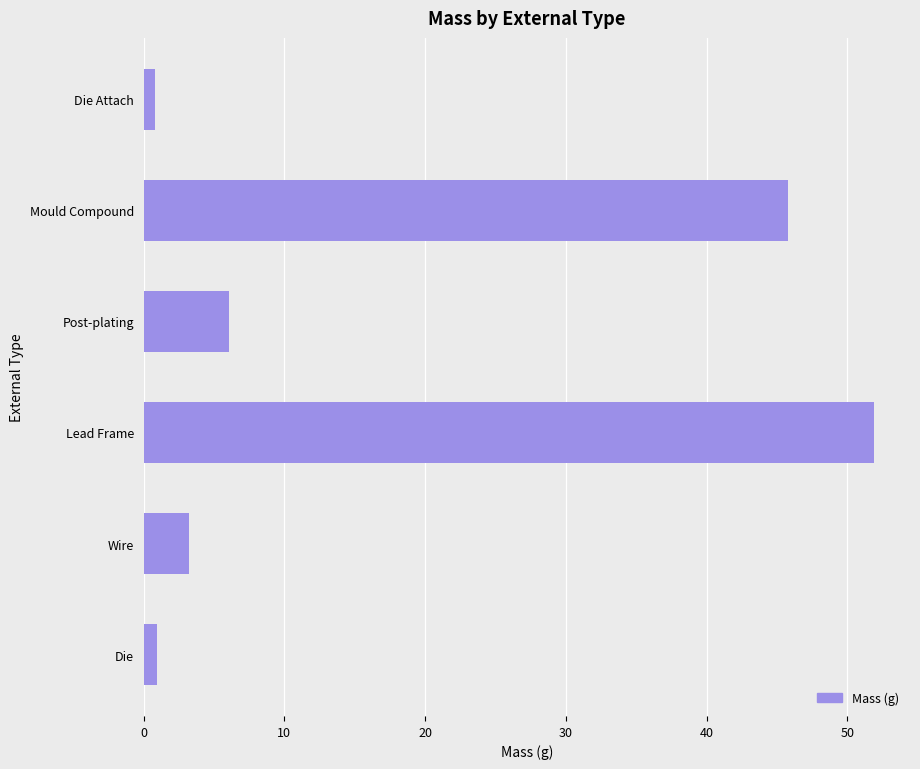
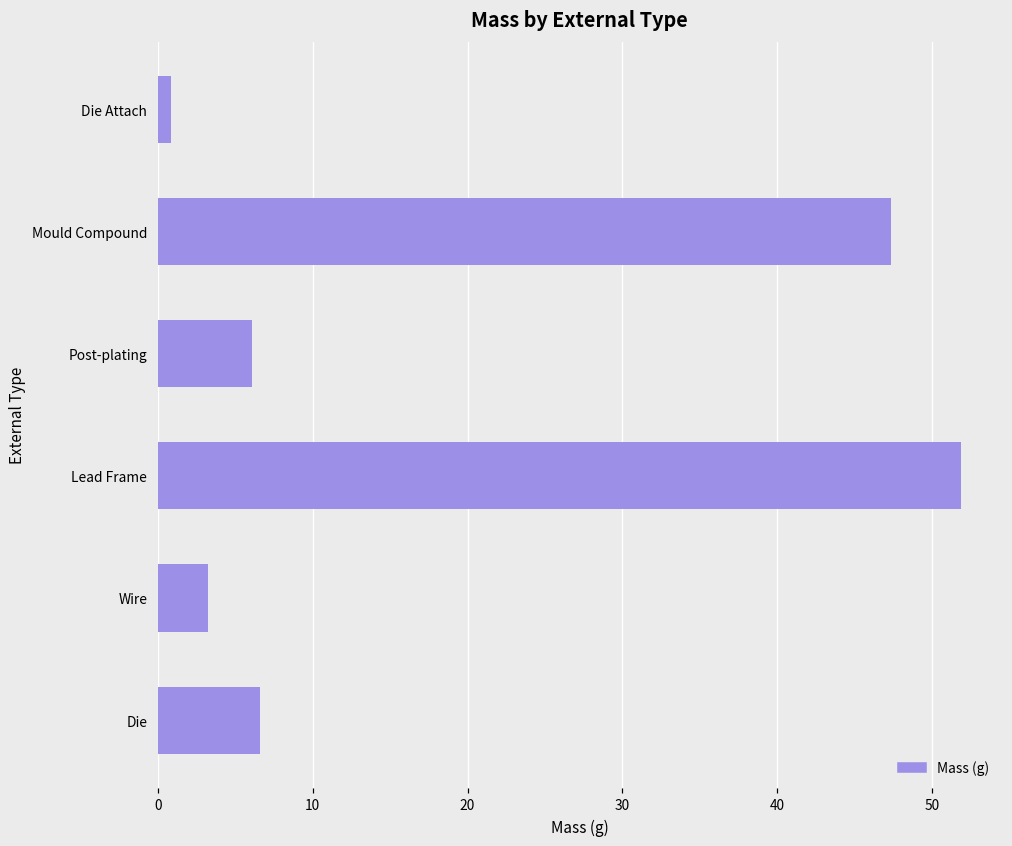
Mould Compound: 45.8 -> 47.4
Die: 0.9 -> 6.6
